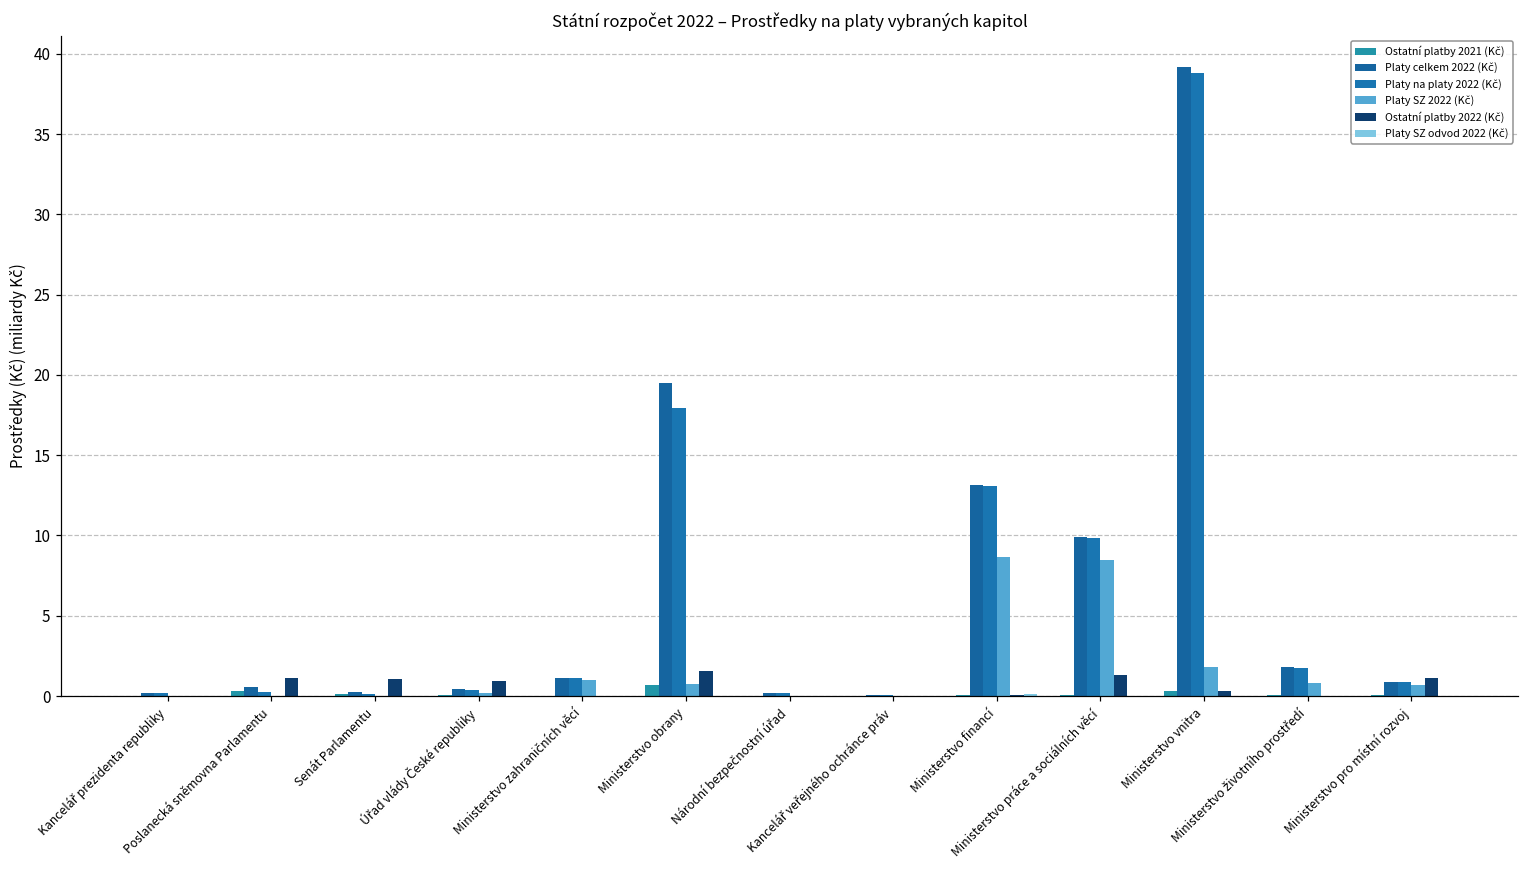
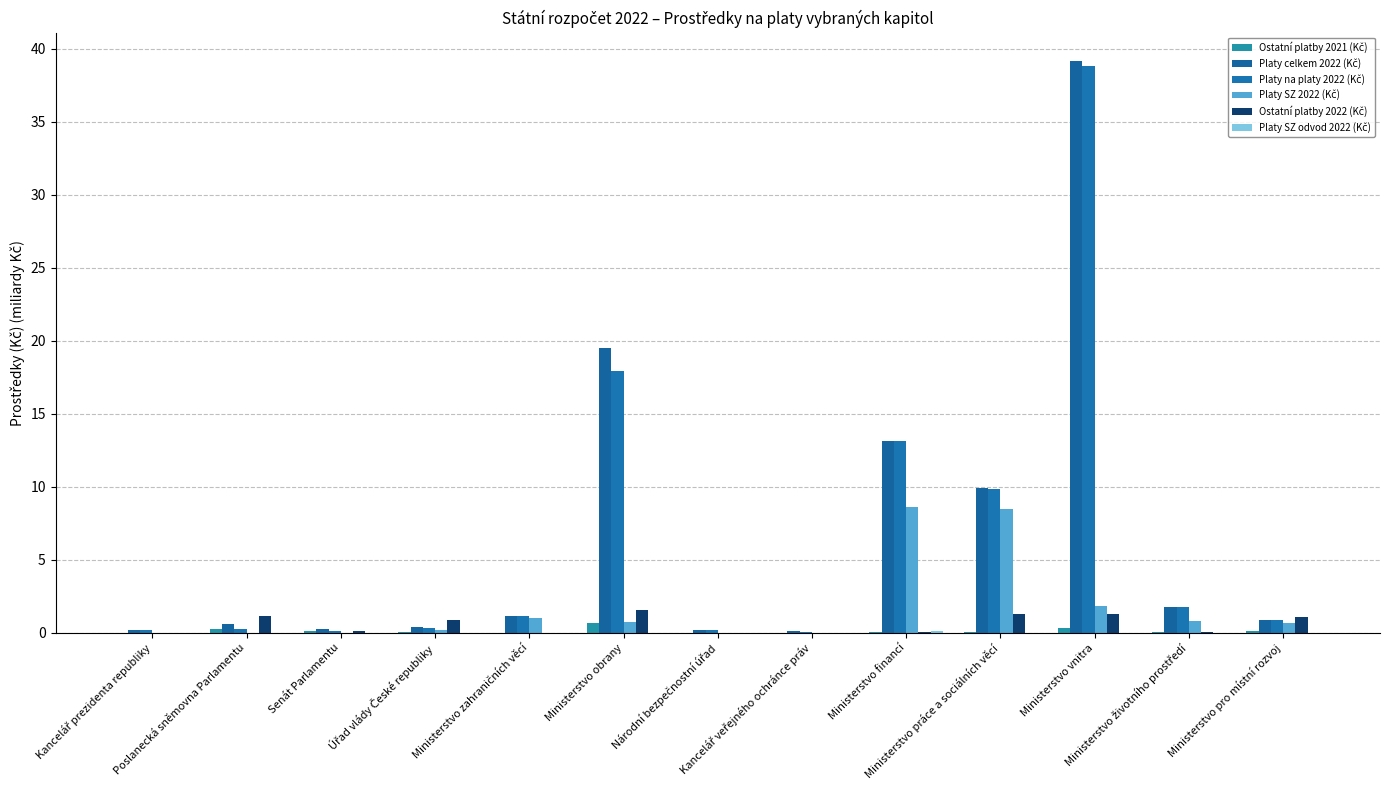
Ostatní platby 2022 (Kč), Senát Parlamentu: 1.0 -> 0.1
Ostatní platby 2022 (Kč), Ministerstvo vnitra: 0.3 -> 1.3
